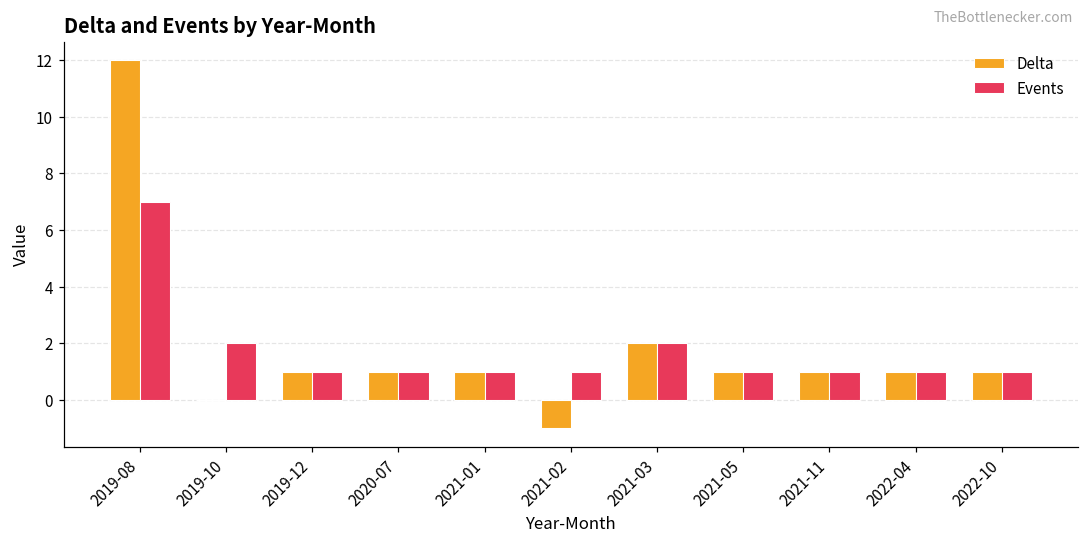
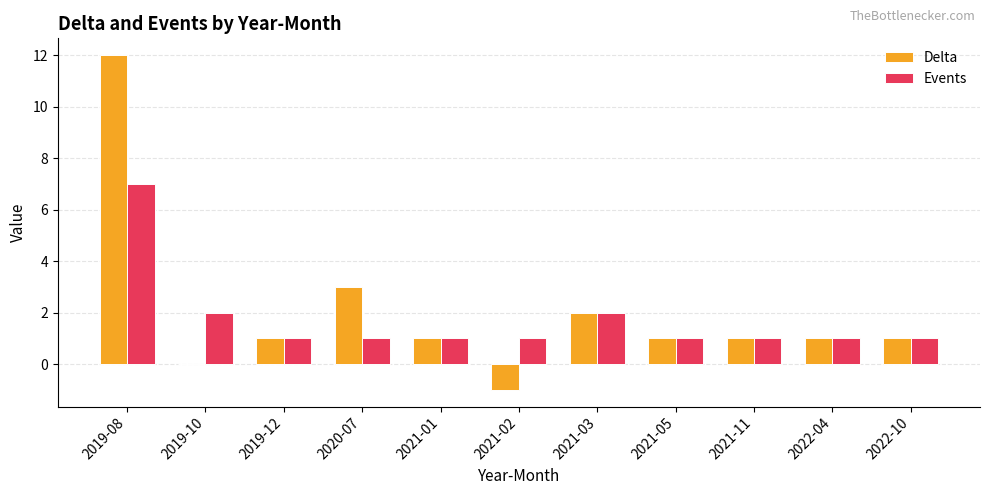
Delta, 2020-07: 1 -> 3
